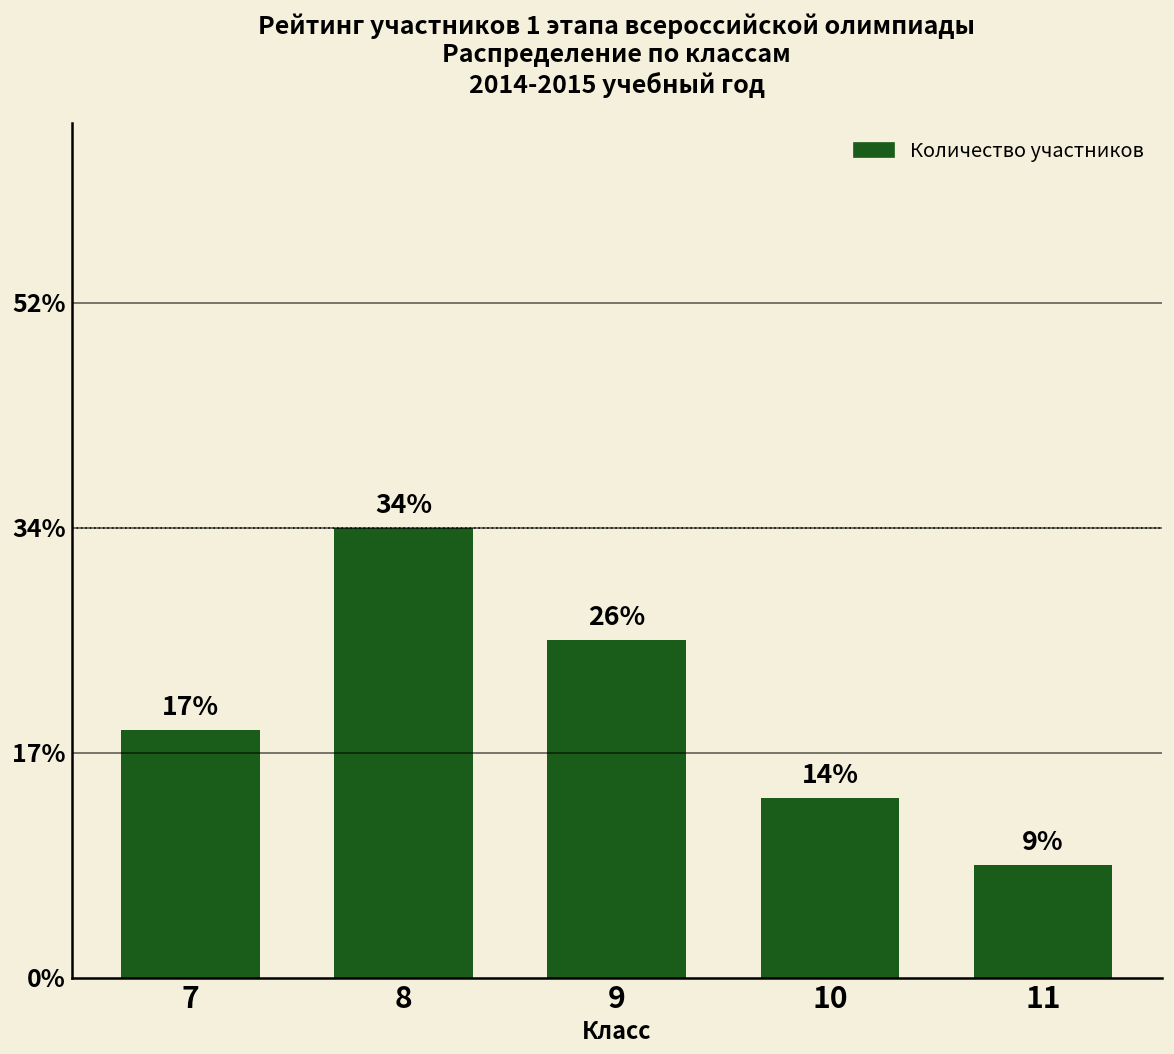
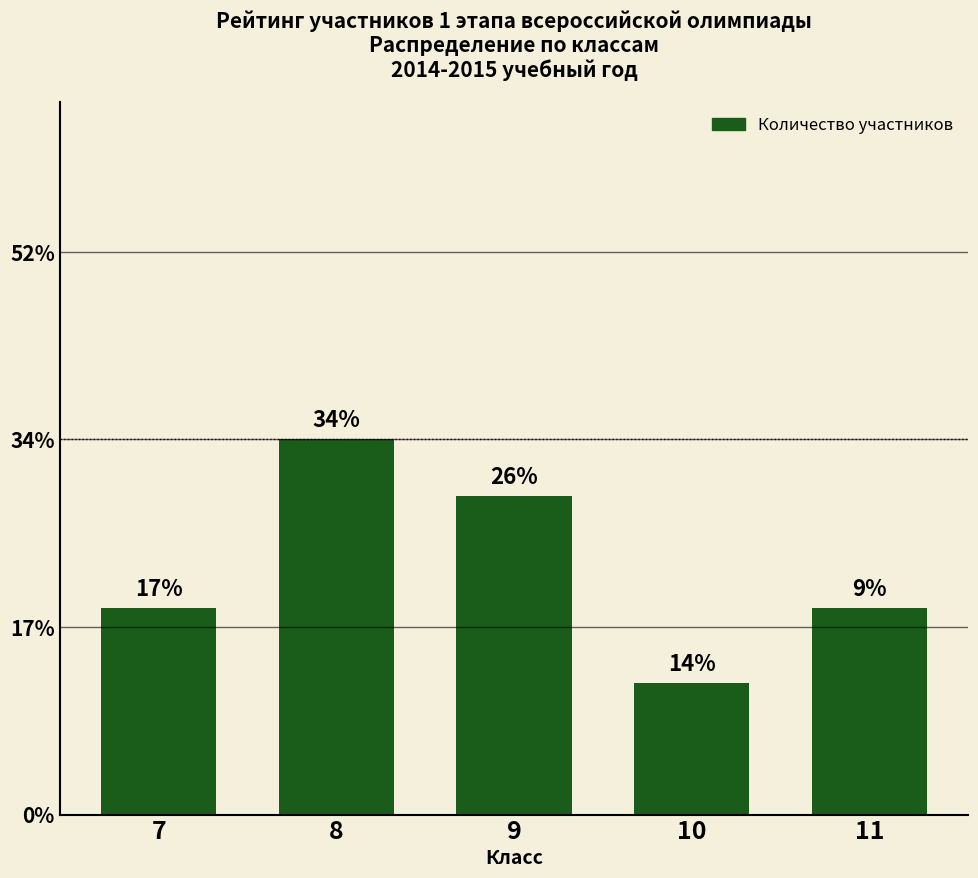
9: 26.0% -> 29.5%
10: 13.9% -> 12.1%
11: 8.7% -> 19.1%
